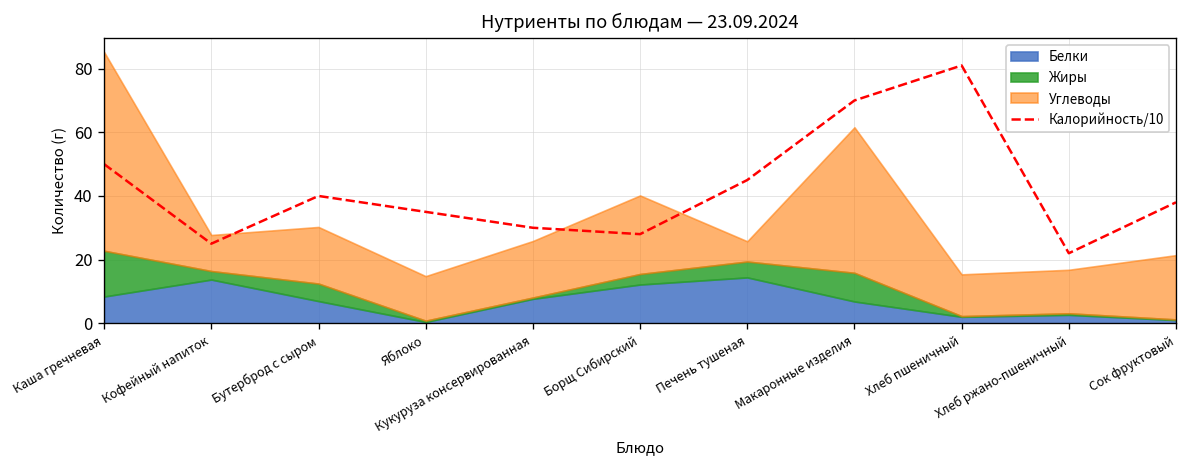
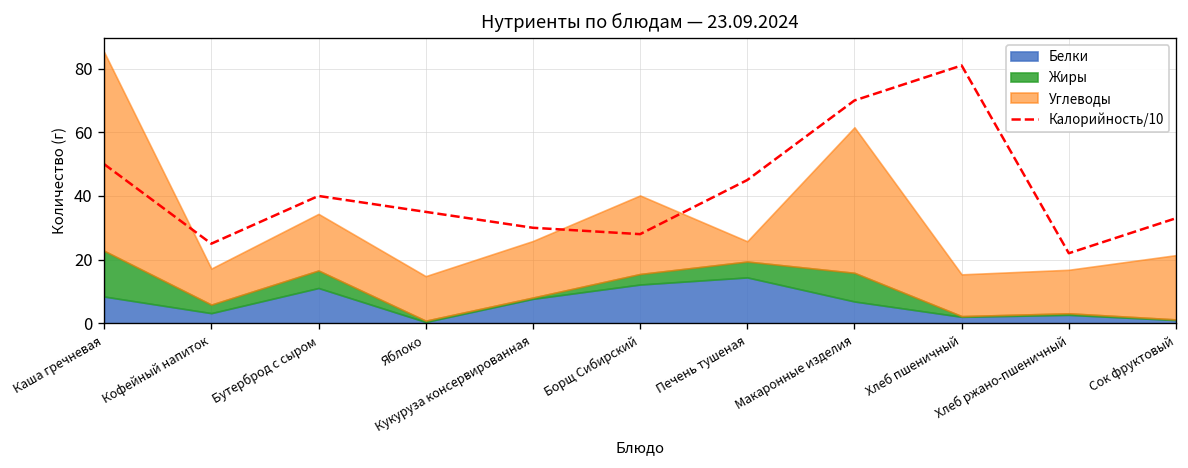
Белки, Кофейный напиток: 14 -> 3
Белки, Бутерброд с сыром: 7 -> 11
Калорийность/10, Сок фруктовый: 38 -> 33
